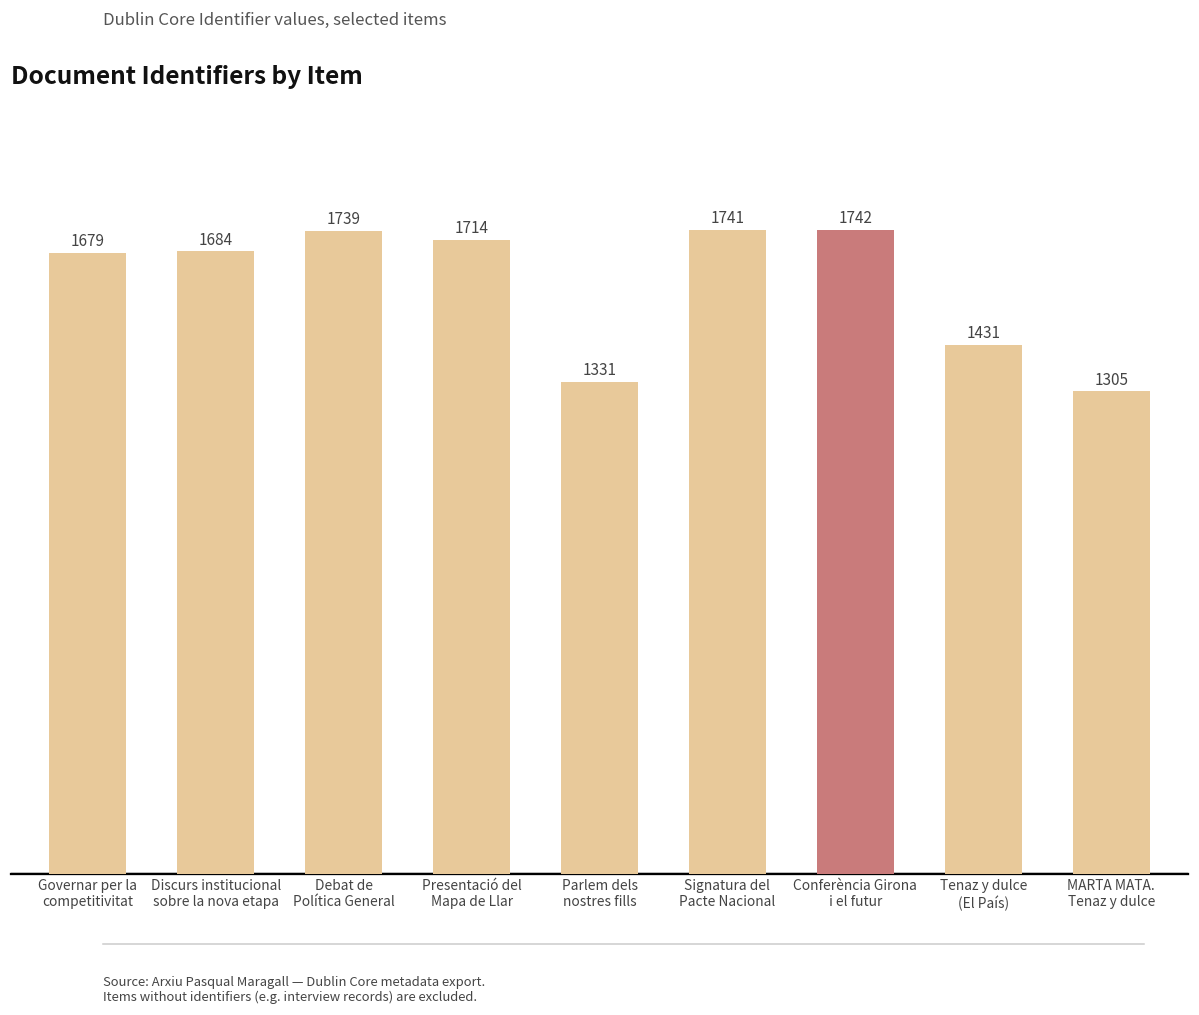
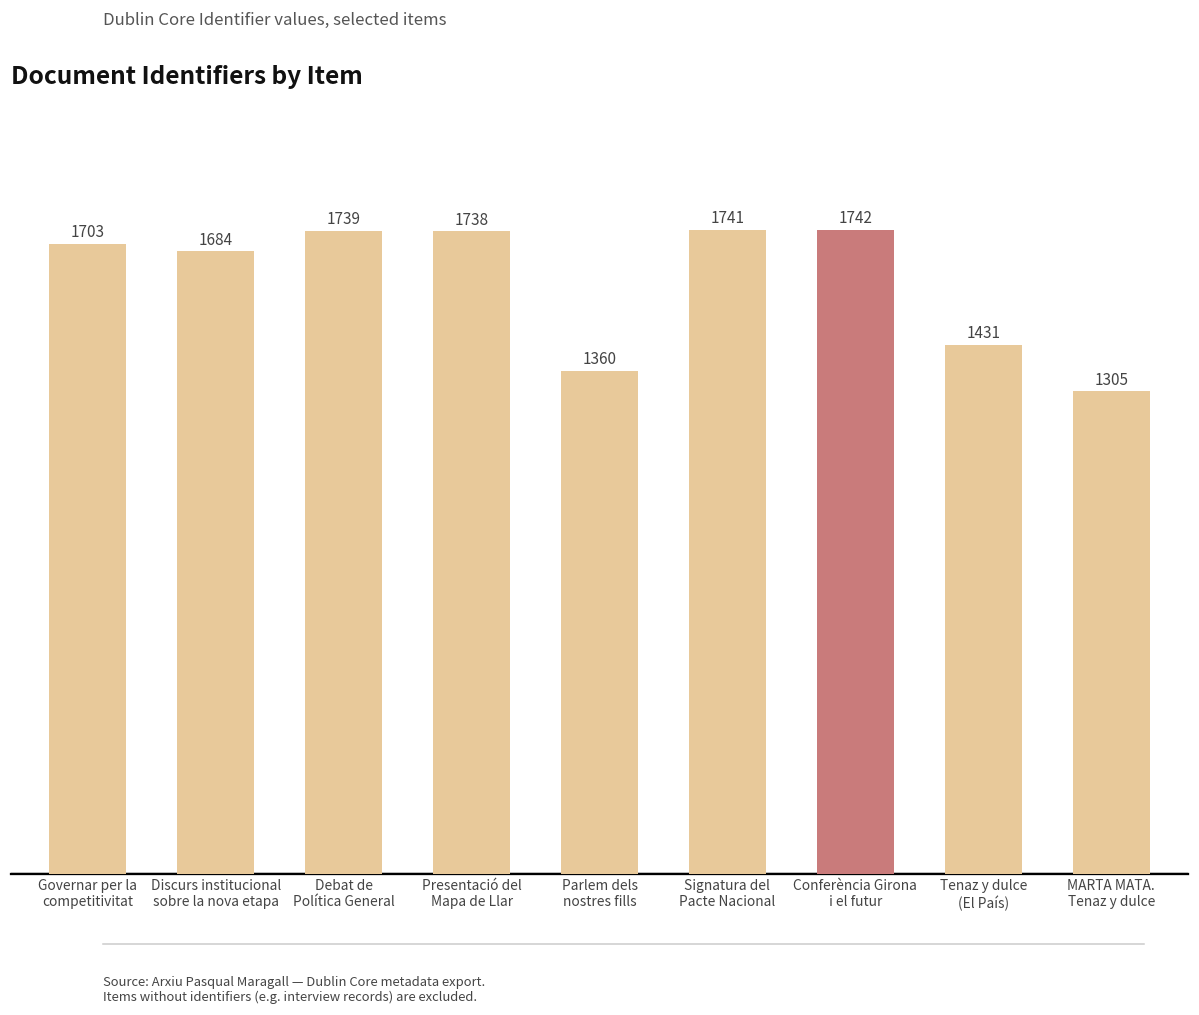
Governar per la competitivitat: 1679 -> 1703
Presentació del Mapa de Llar: 1714 -> 1738
Parlem dels nostres fills: 1331 -> 1360
